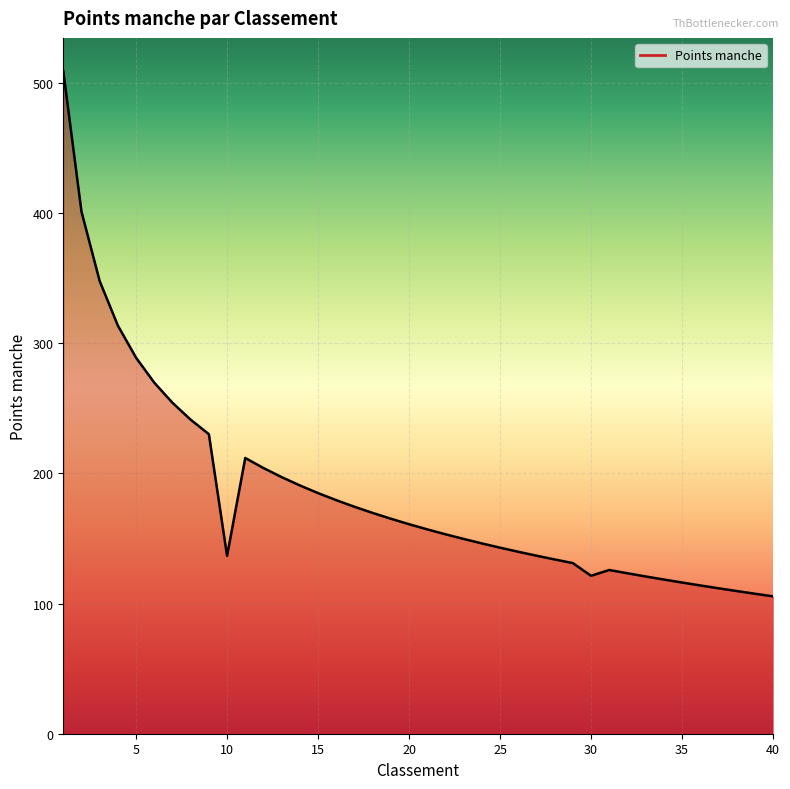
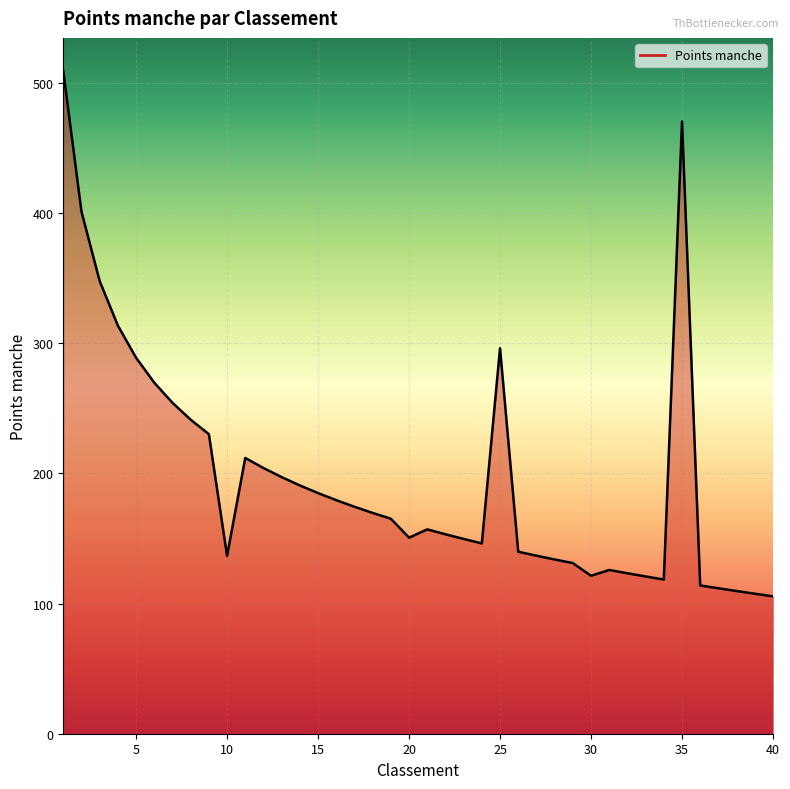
20: 161 -> 151
25: 143 -> 296
35: 116 -> 470
